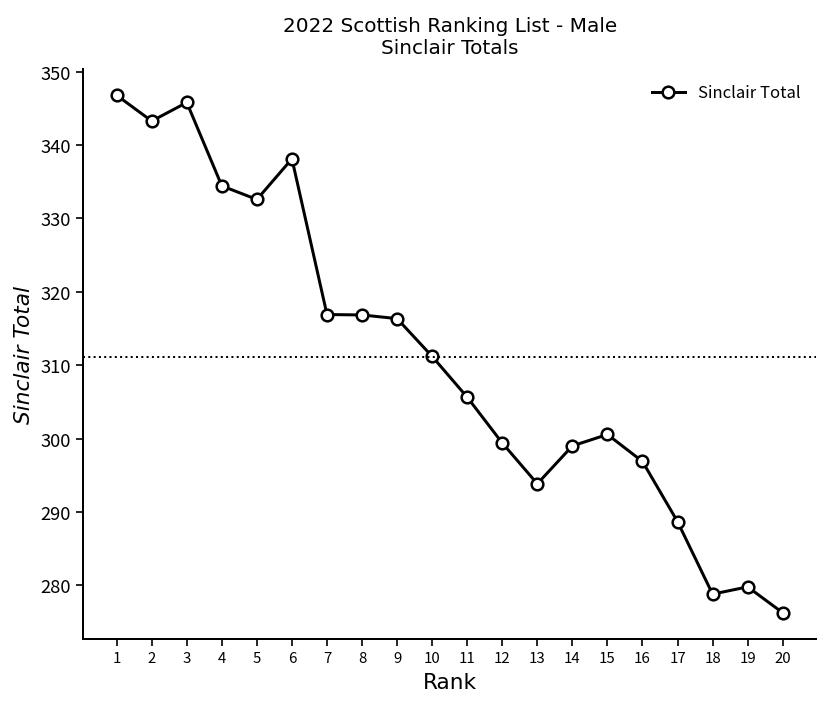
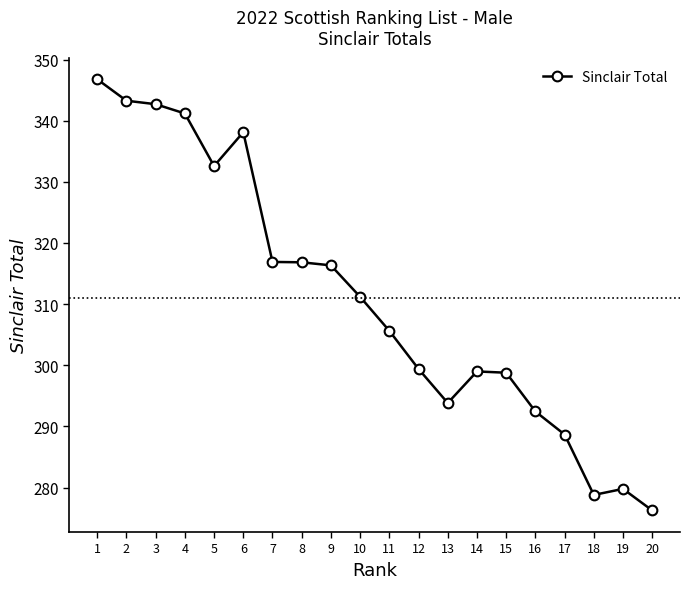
3: 346 -> 343
4: 334 -> 341
15: 301 -> 299
16: 297 -> 292
